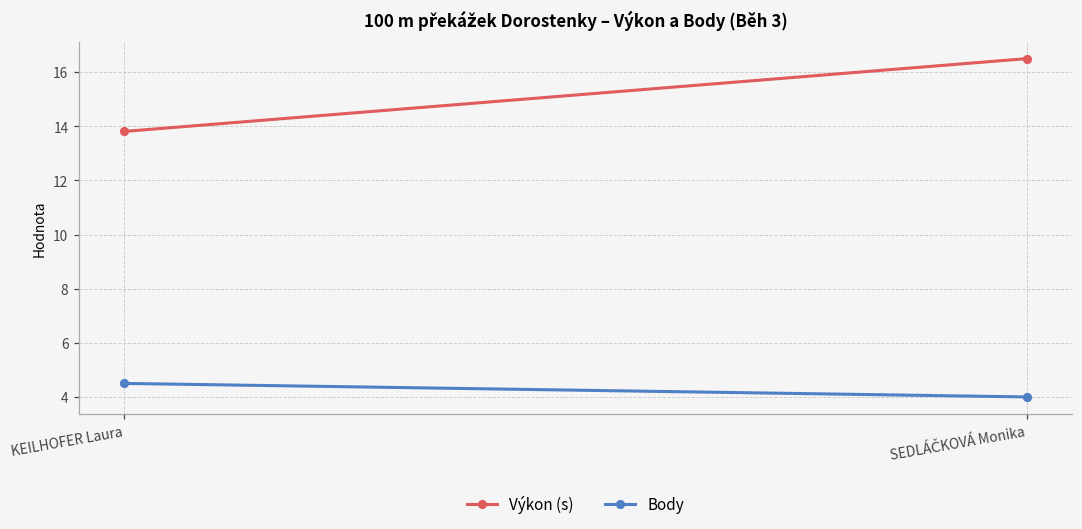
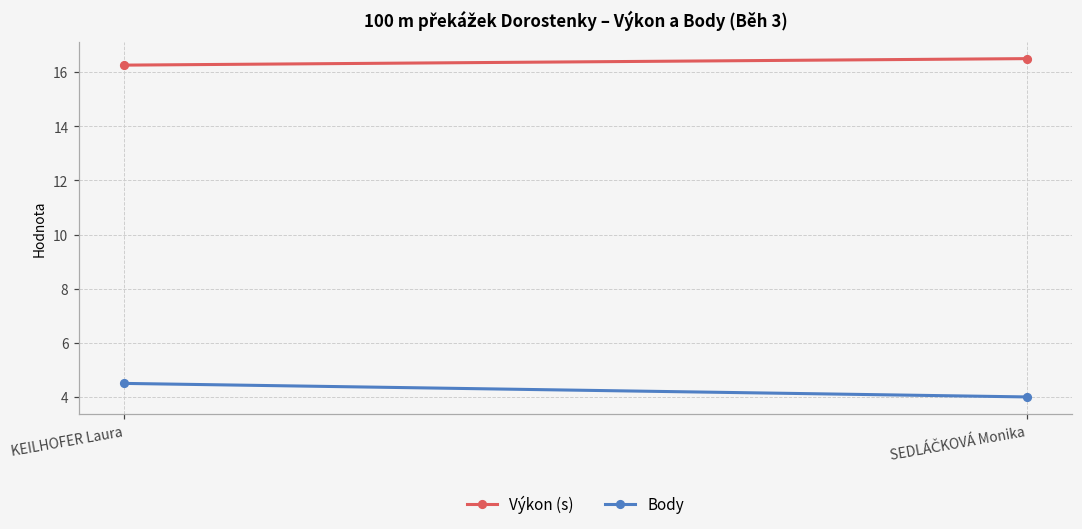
Výkon (s), KEILHOFER Laura: 13.8 -> 16.3
